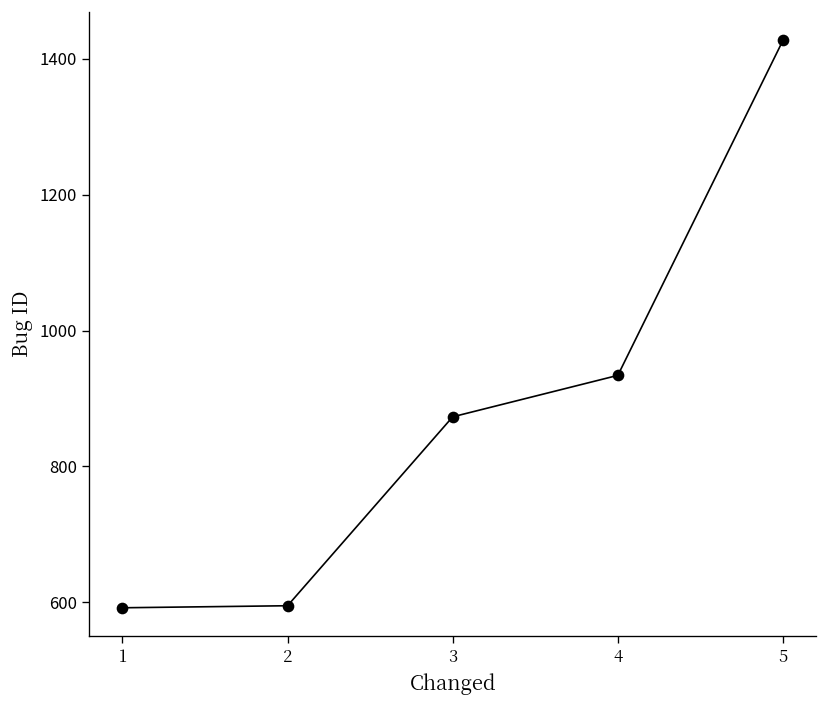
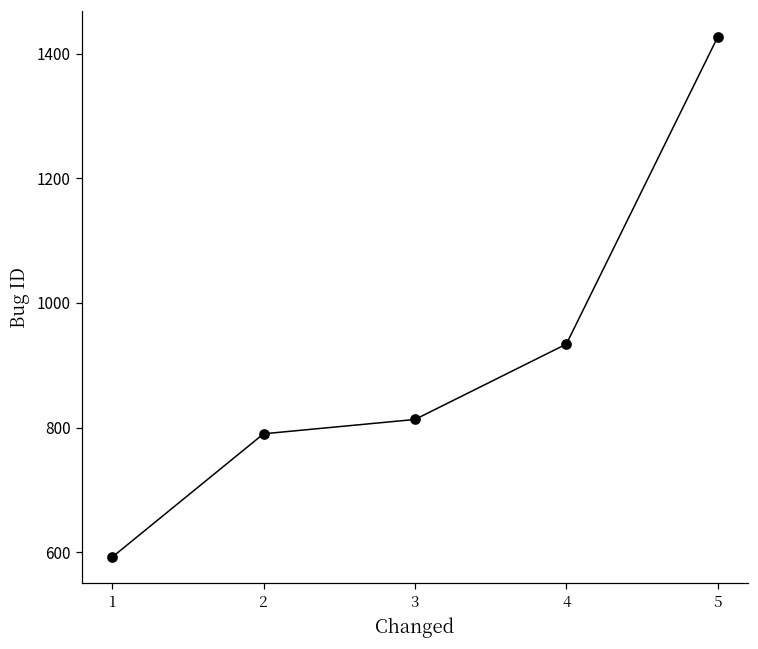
2: 600 -> 790
3: 870 -> 810
